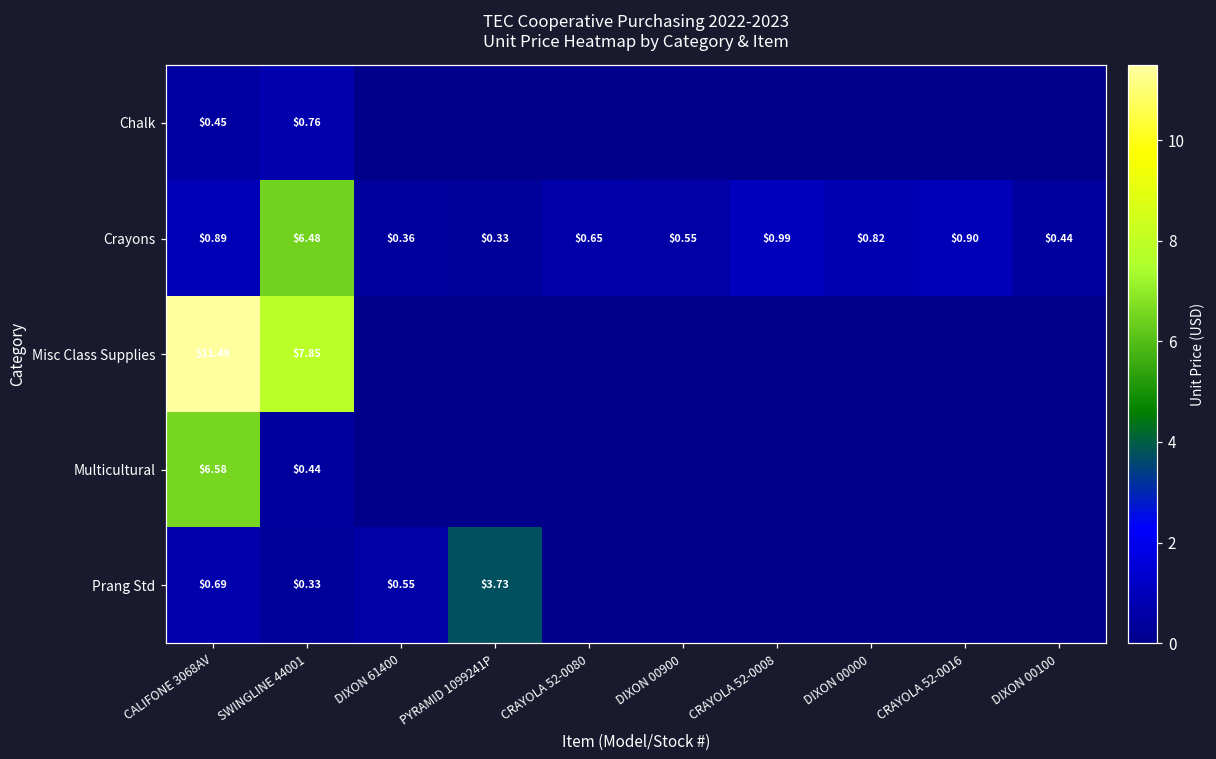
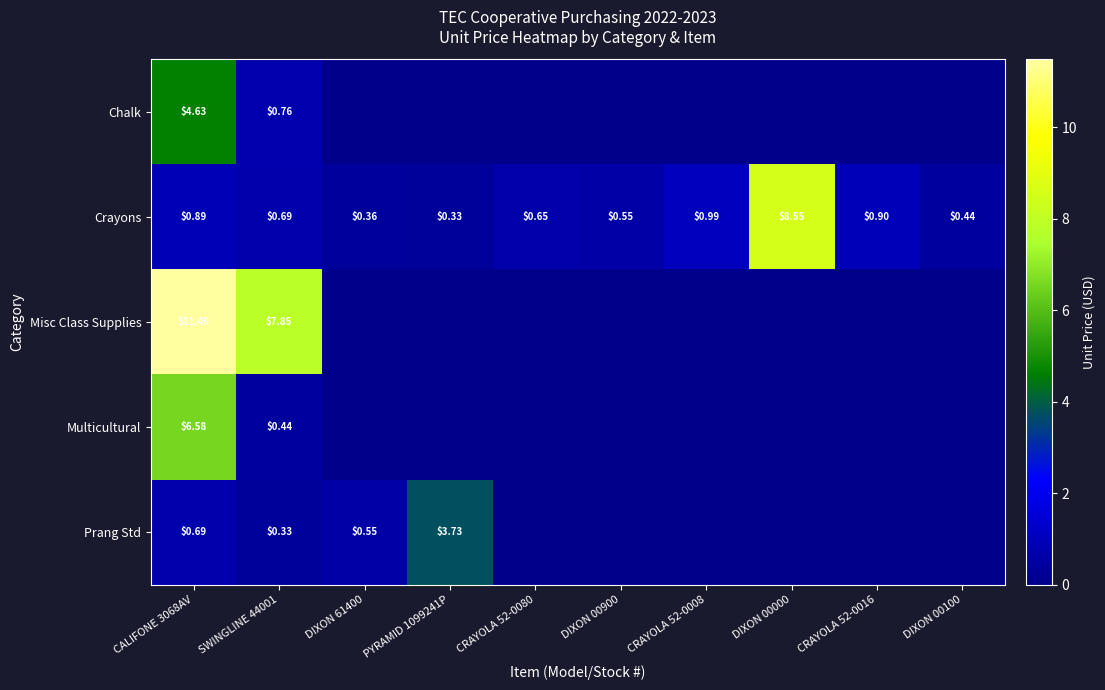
Chalk, CALIFONE 3068AV: $0.45 -> $4.63
Crayons, SWINGLINE 44001: $6.48 -> $0.69
Crayons, DIXON 00000: $0.82 -> $8.55
